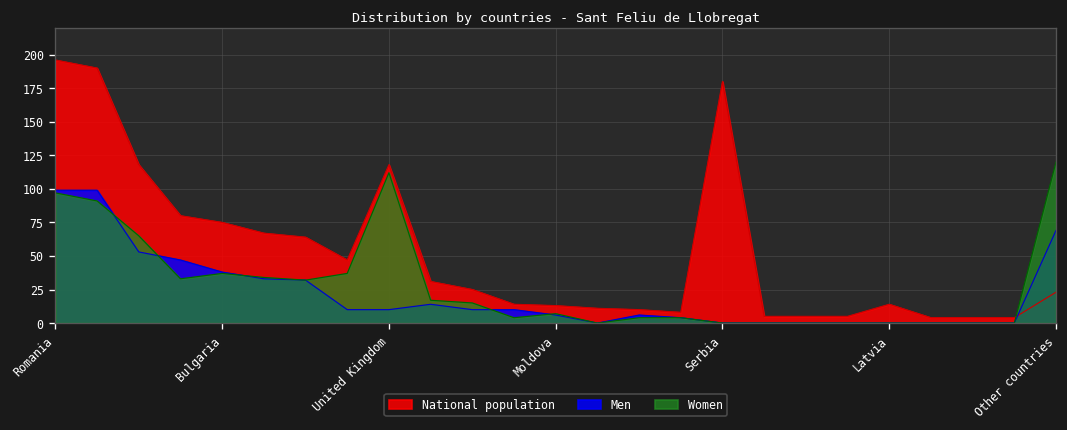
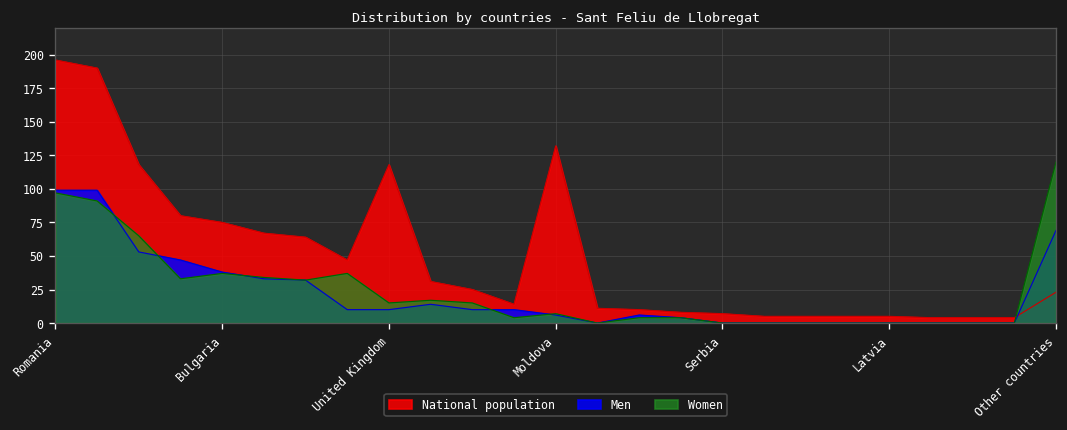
Women, United Kingdom: 112 -> 15
National population, Moldova: 13 -> 132
National population, Serbia: 180 -> 7
National population, Latvia: 14 -> 5
